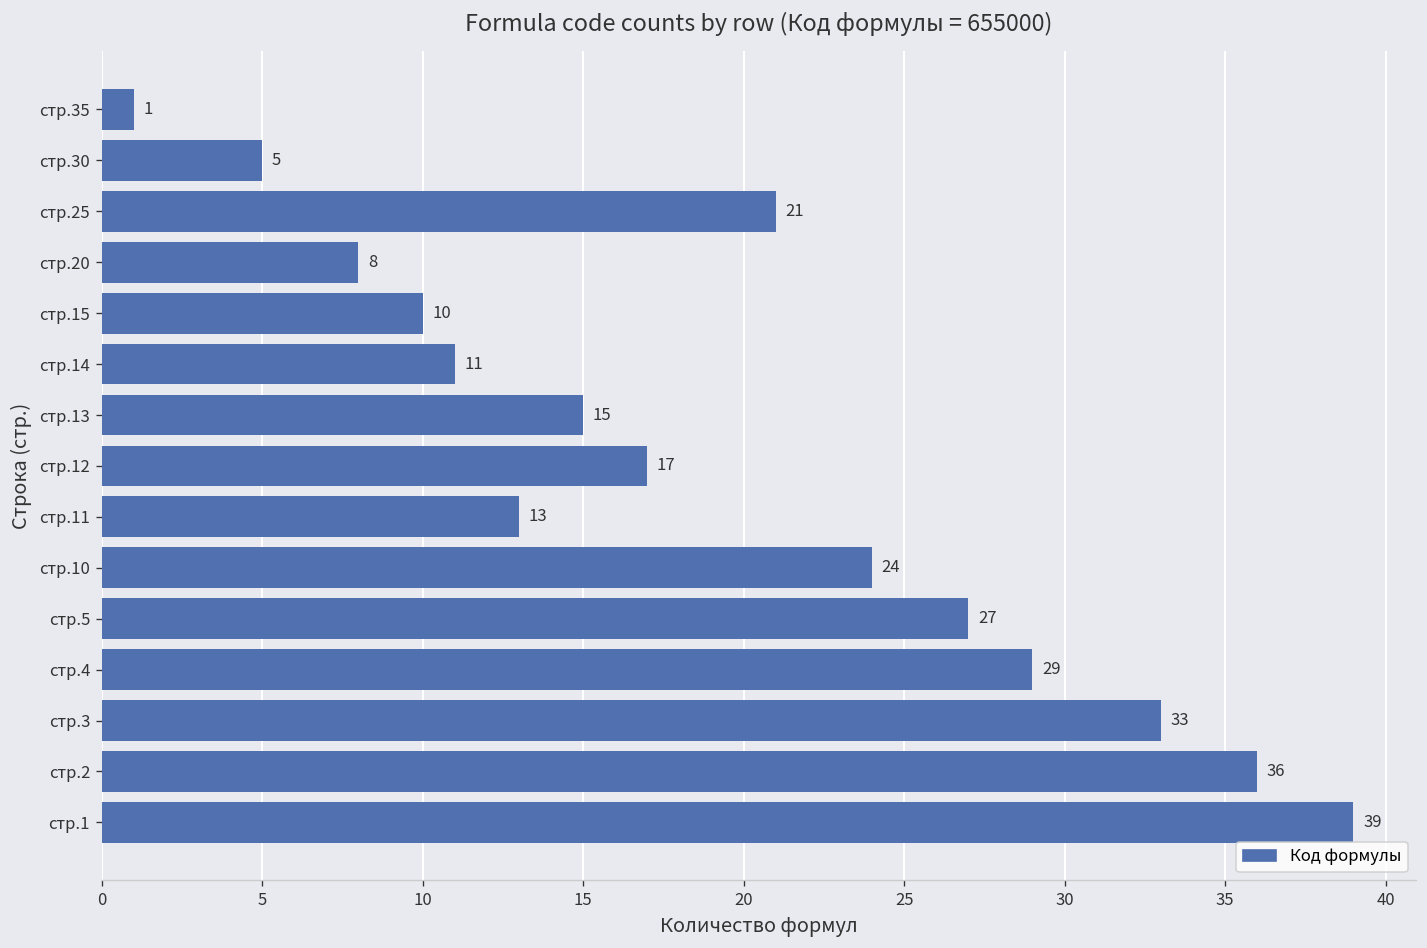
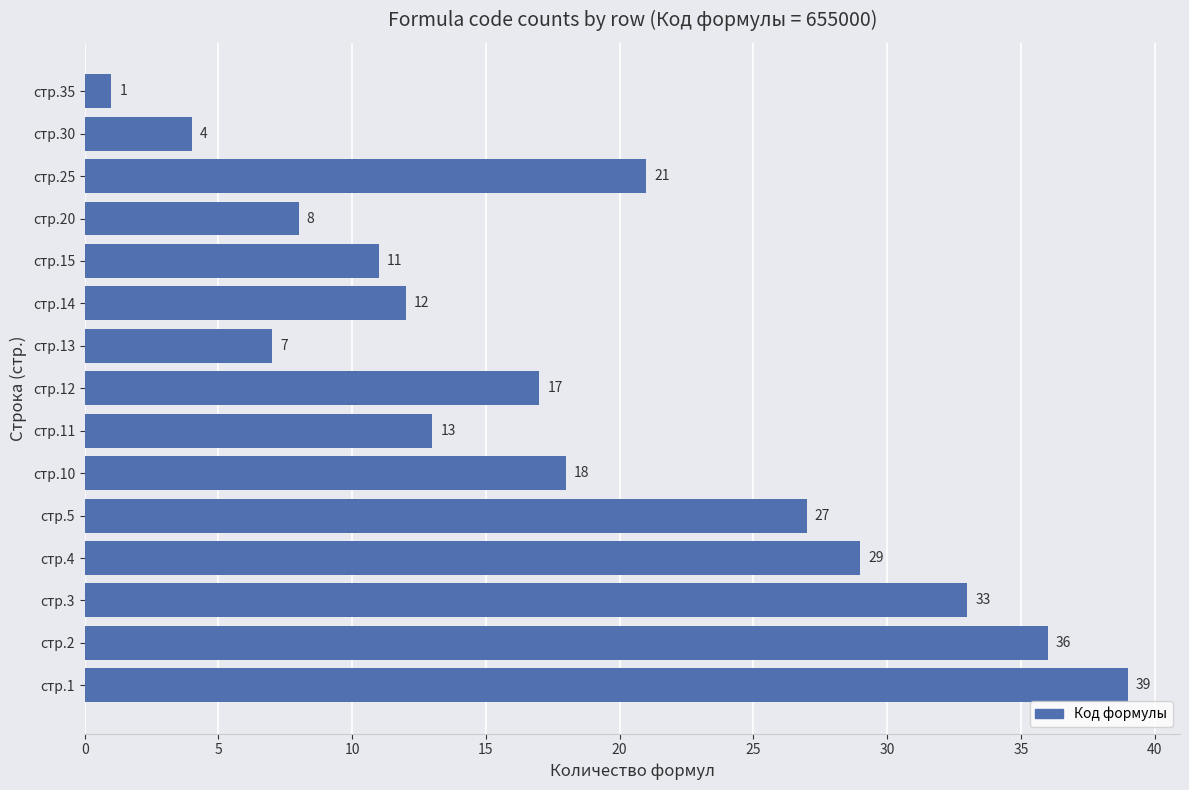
стр.30: 5 -> 4
стр.15: 10 -> 11
стр.14: 11 -> 12
стр.13: 15 -> 7
стр.10: 24 -> 18
